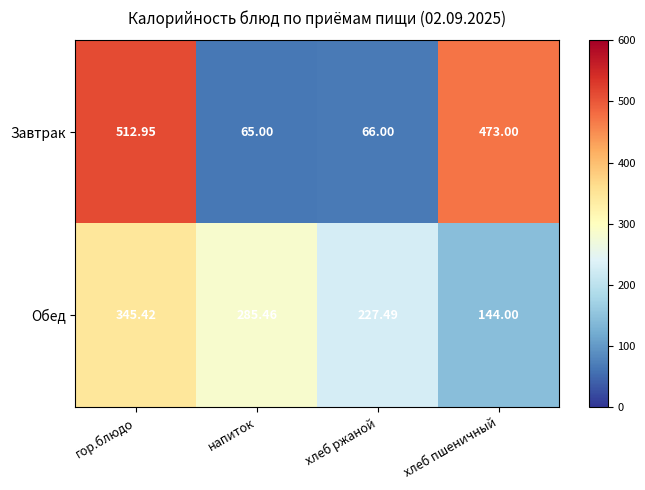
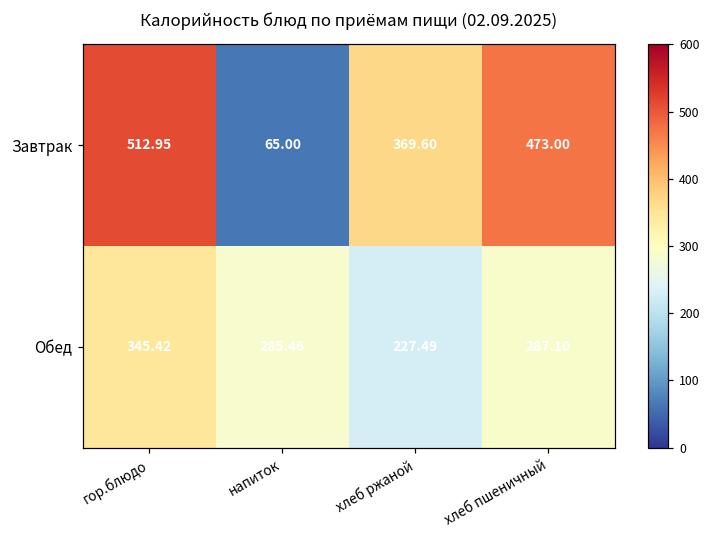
Завтрак, хлеб ржаной: 66.00 -> 369.60
Обед, хлеб пшеничный: 144.00 -> 287.10
